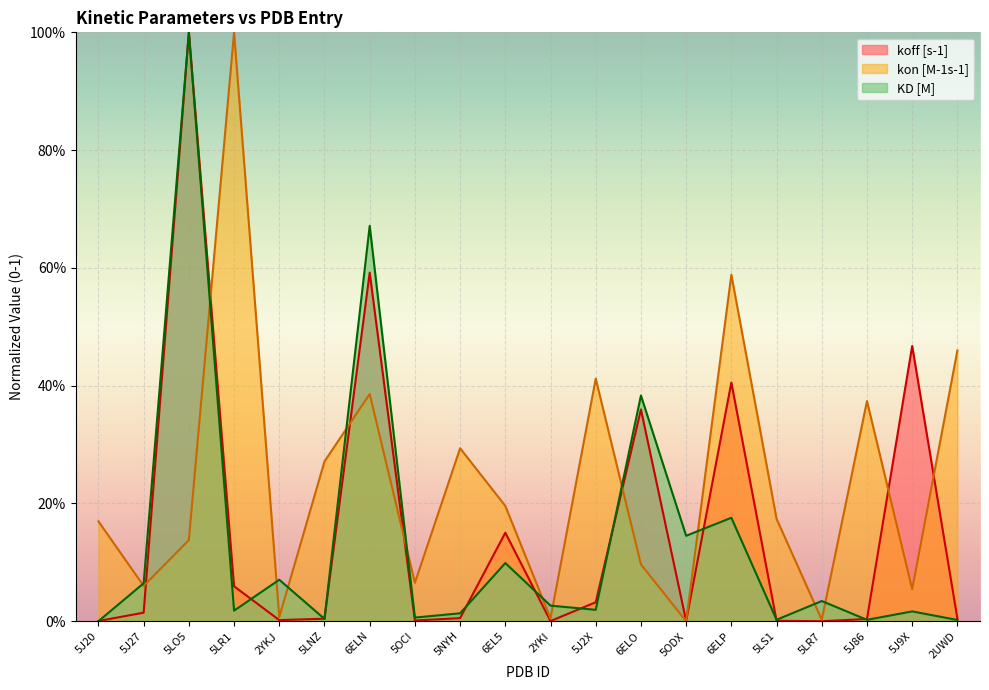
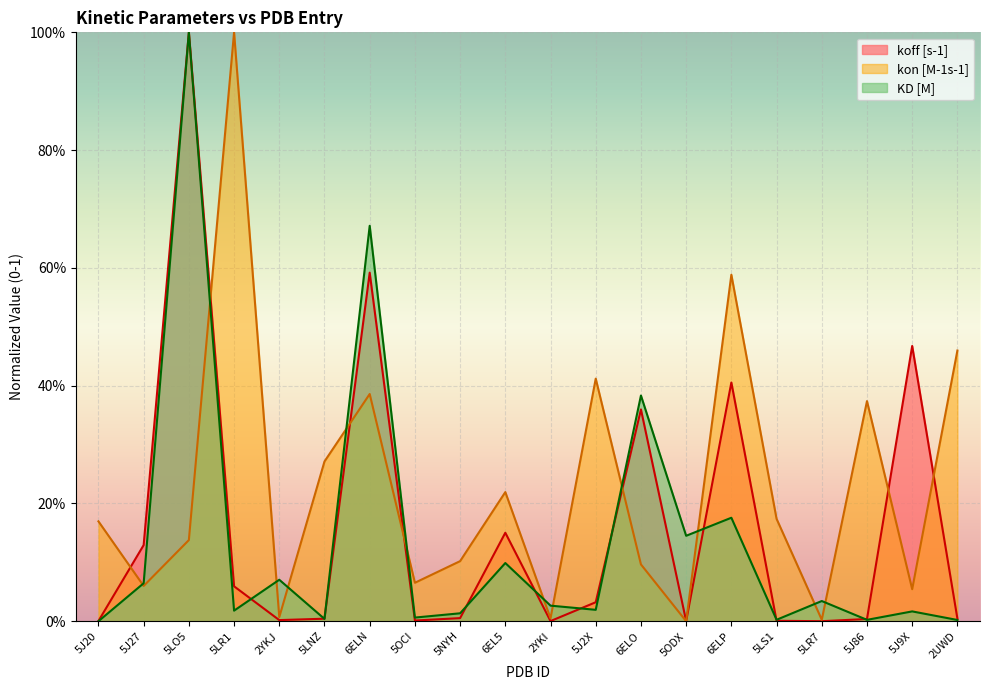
koff [s-1], 5J27: 1% -> 13%
kon [M-1s-1], 5NYH: 29% -> 10%
kon [M-1s-1], 6EL5: 20% -> 22%
